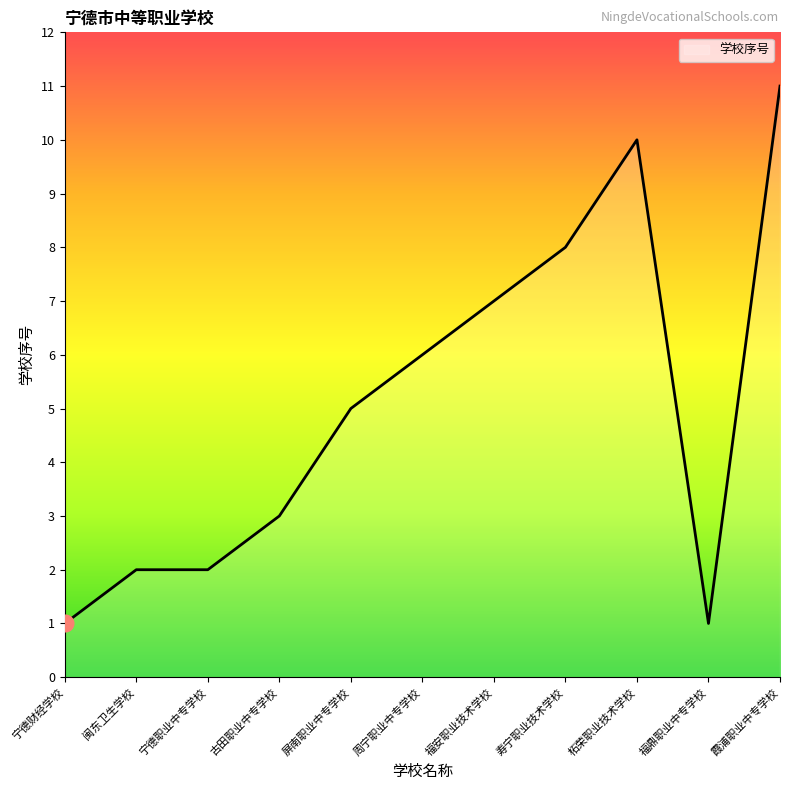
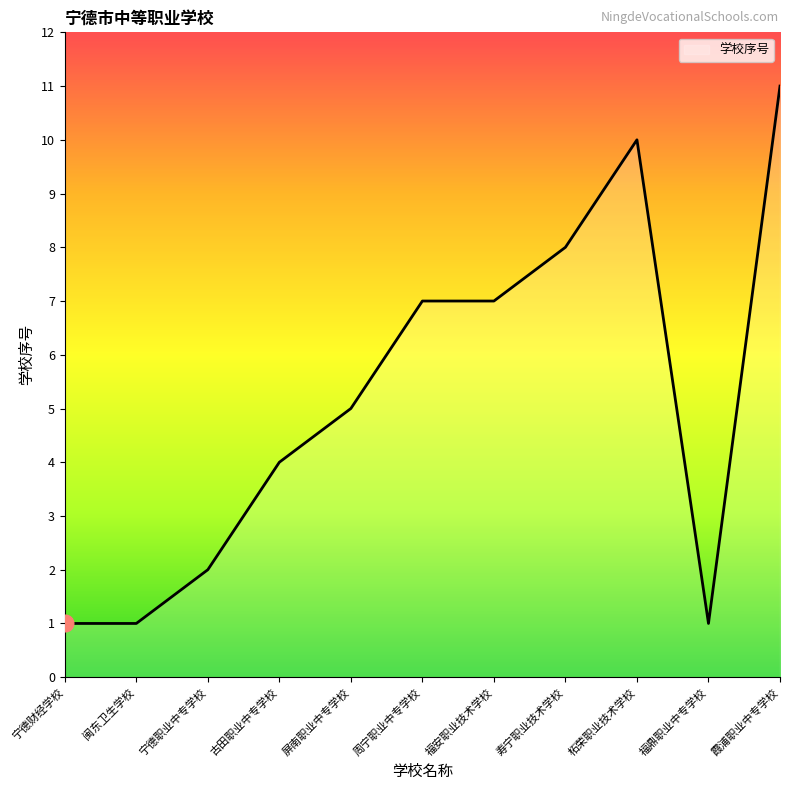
学校序号, 闽东卫生学校: 2 -> 1
学校序号, 古田职业中专学校: 3 -> 4
学校序号, 周宁职业中专学校: 6 -> 7
